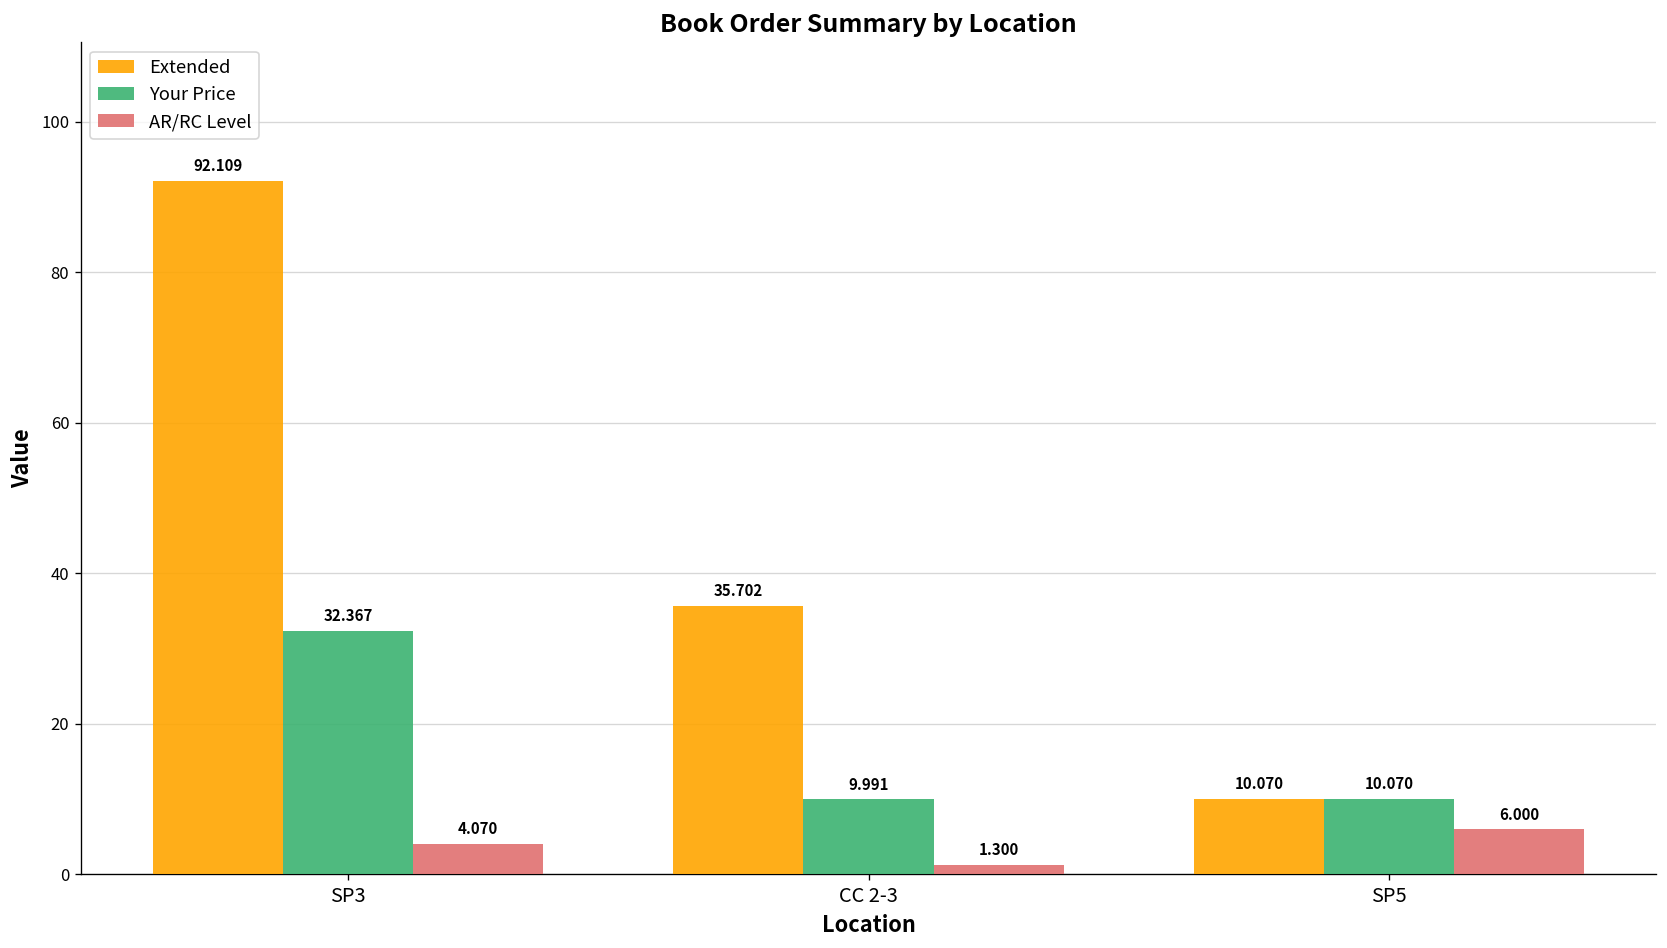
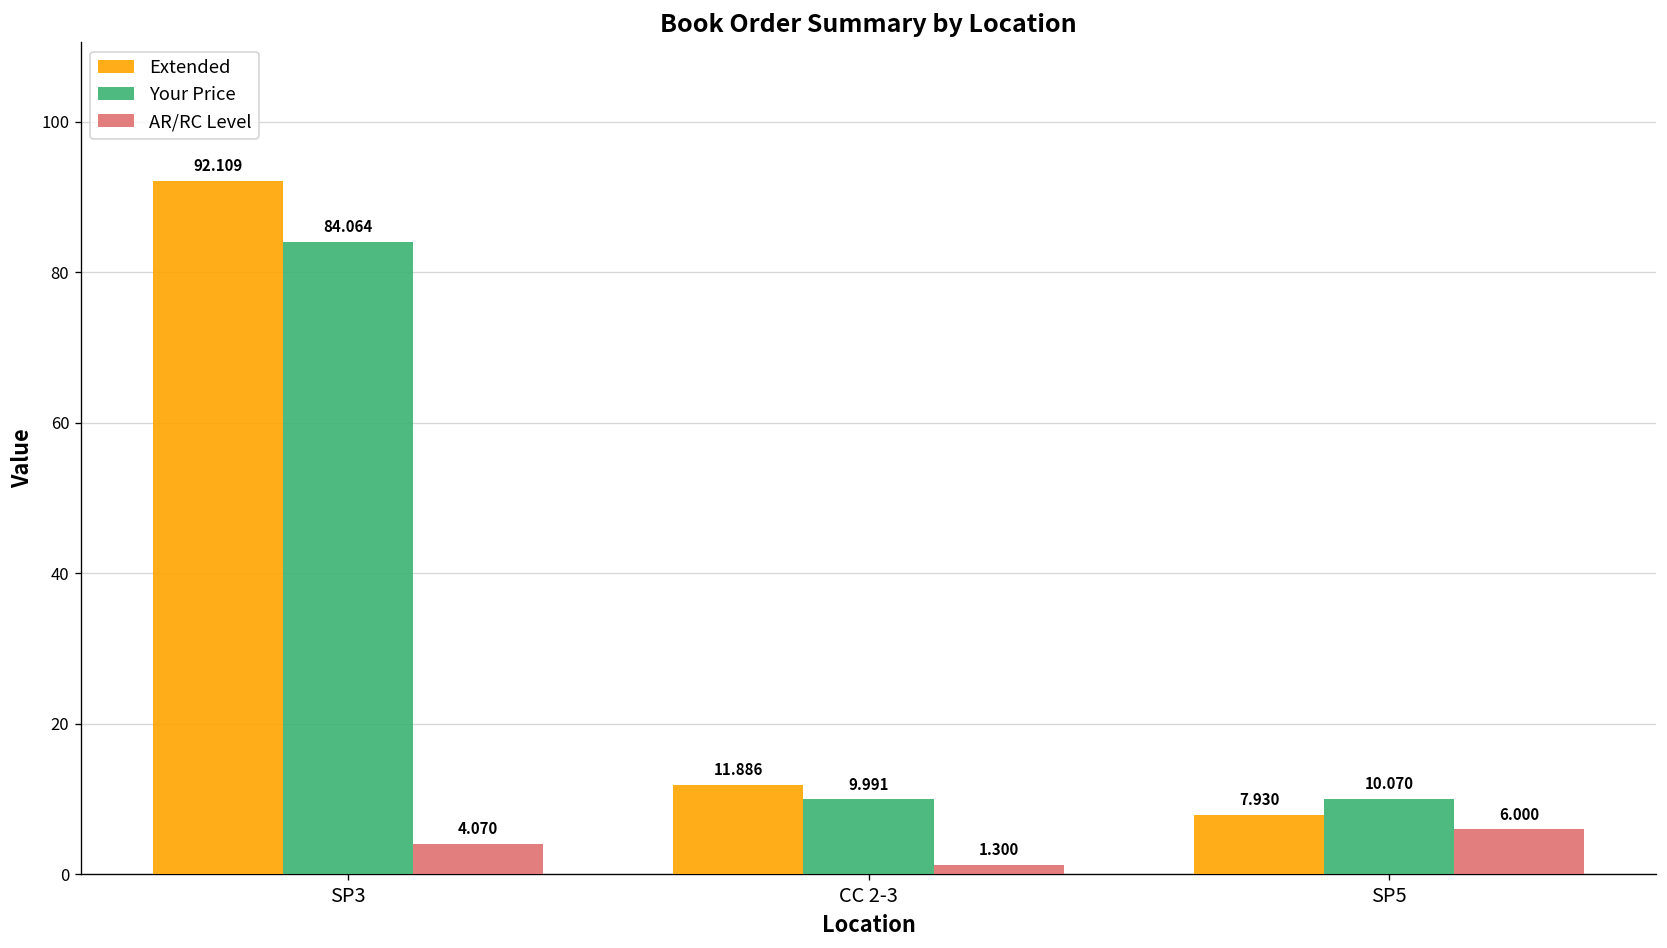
Your Price, SP3: 32.367 -> 84.064
Extended, CC 2-3: 35.702 -> 11.886
Extended, SP5: 10.070 -> 7.930
